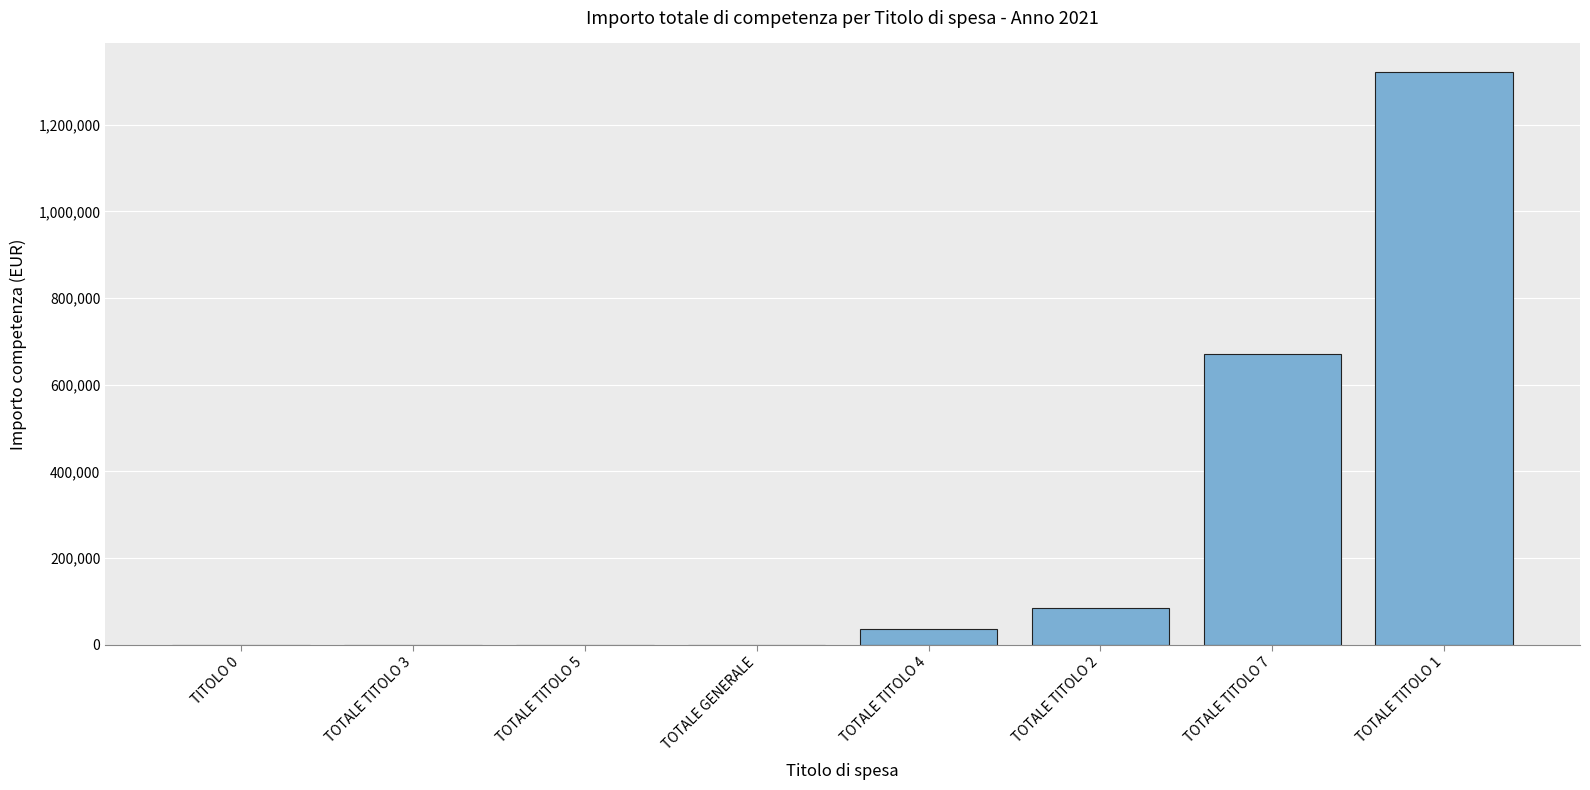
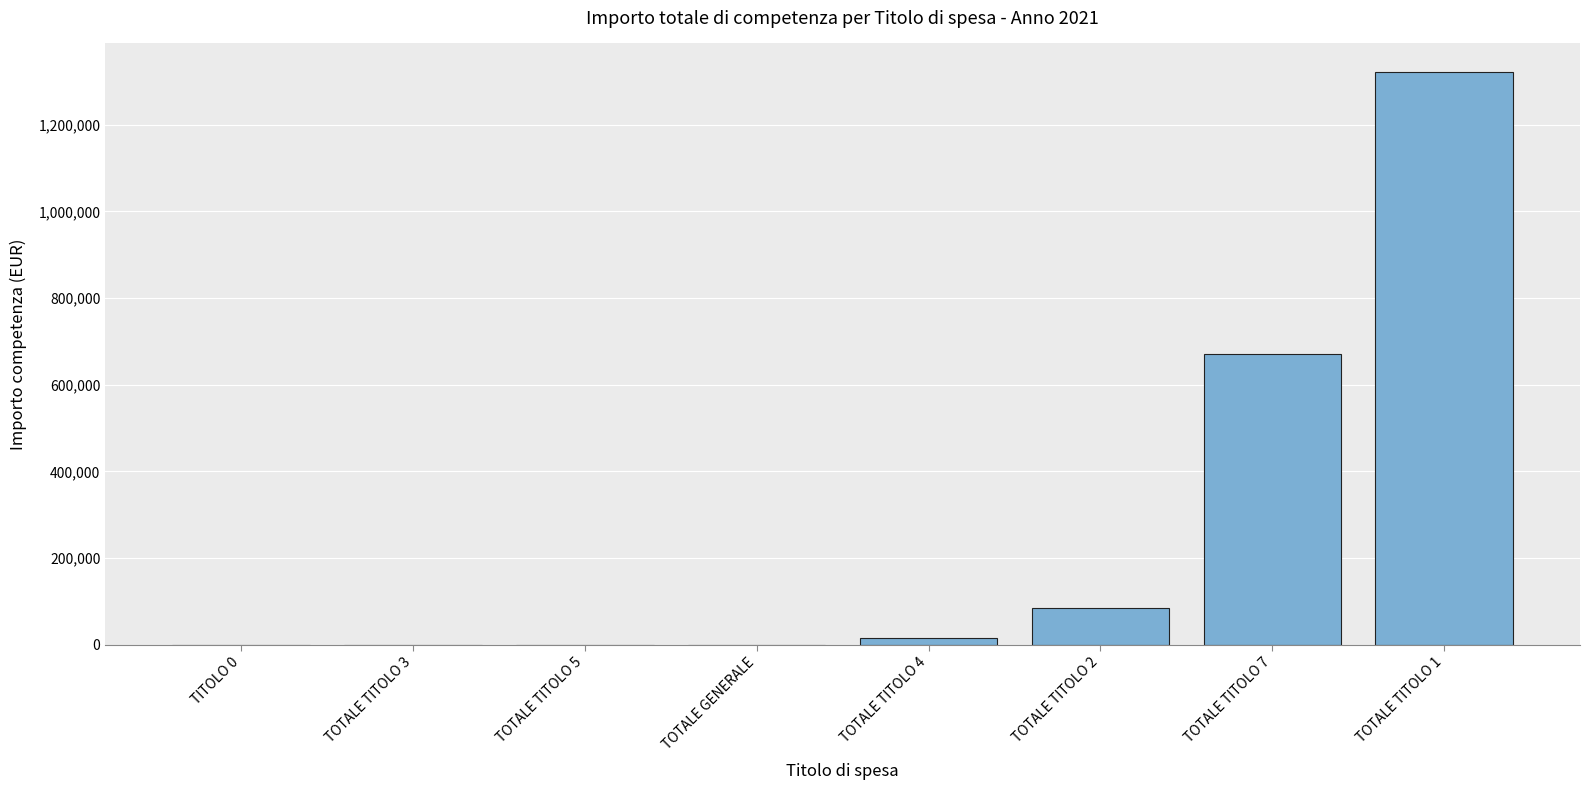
TOTALE TITOLO 4: 40,000 -> 20,000
